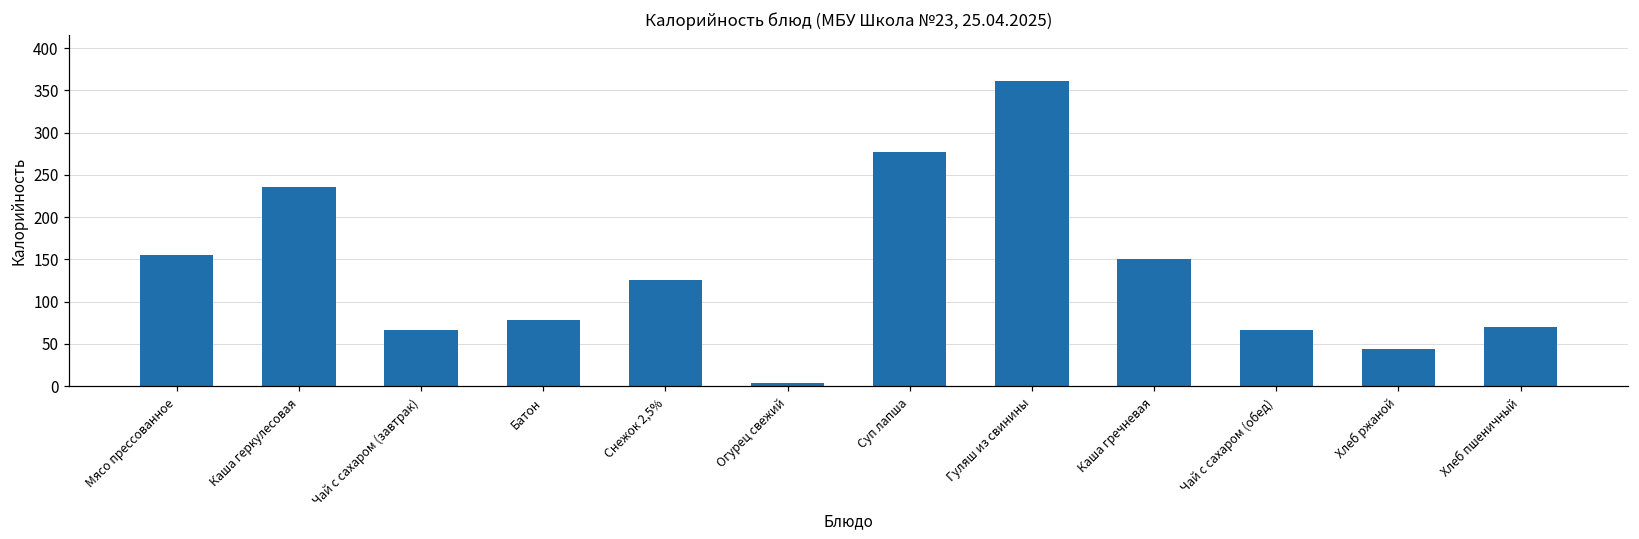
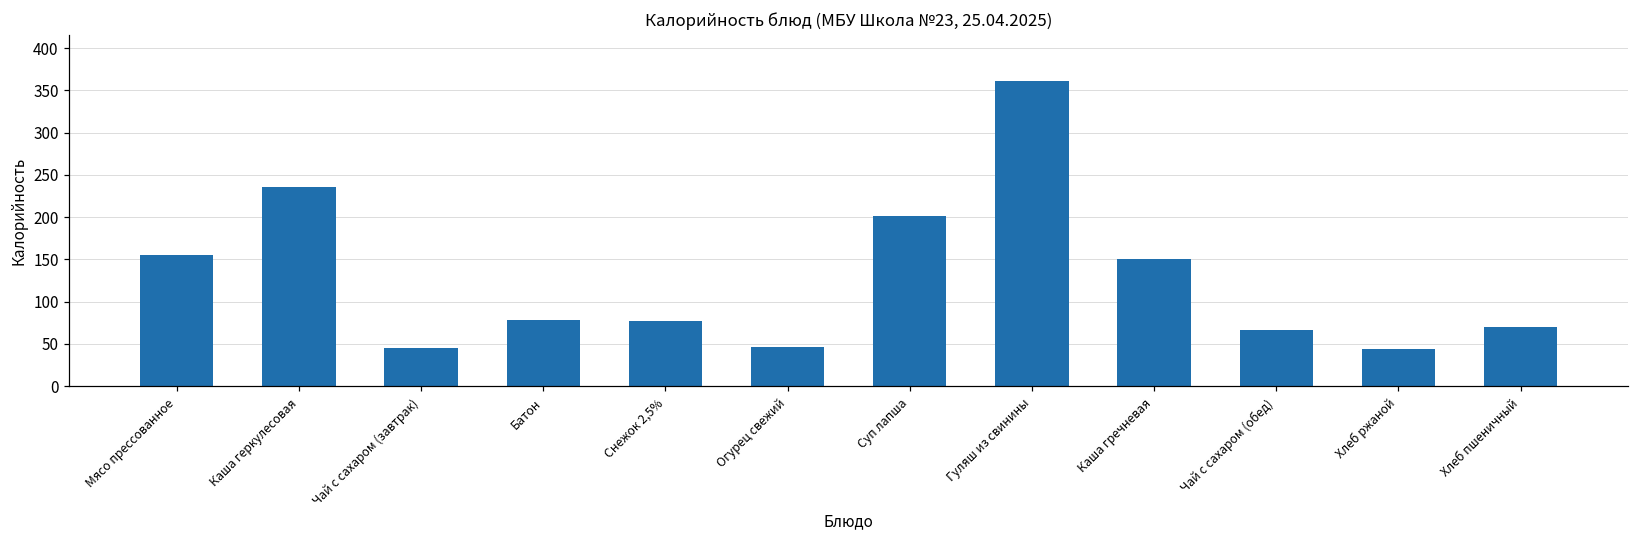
Чай с сахаром (завтрак): 70 -> 40
Снежок 2,5%: 130 -> 80
Огурец свежий: 0 -> 50
Суп лапша: 280 -> 200
